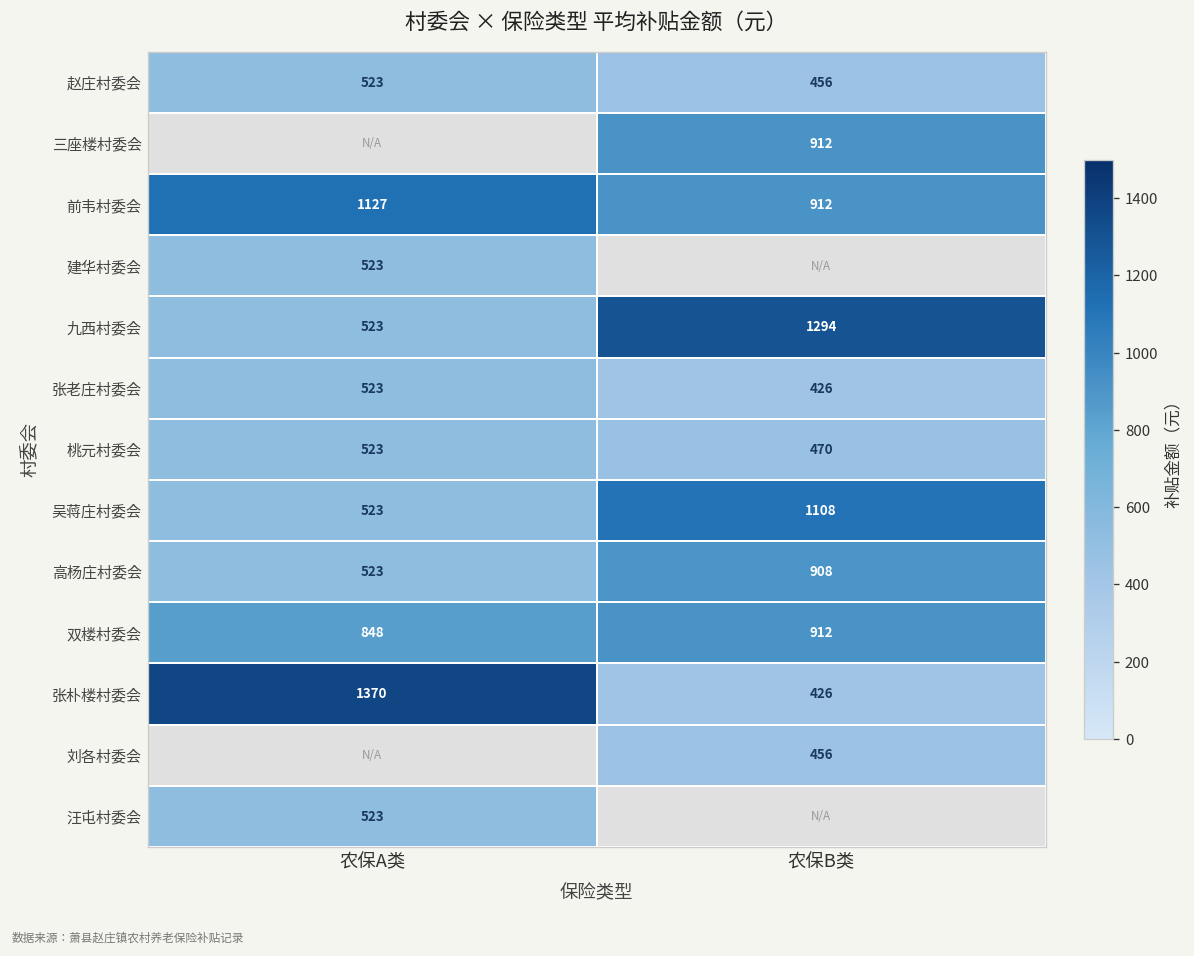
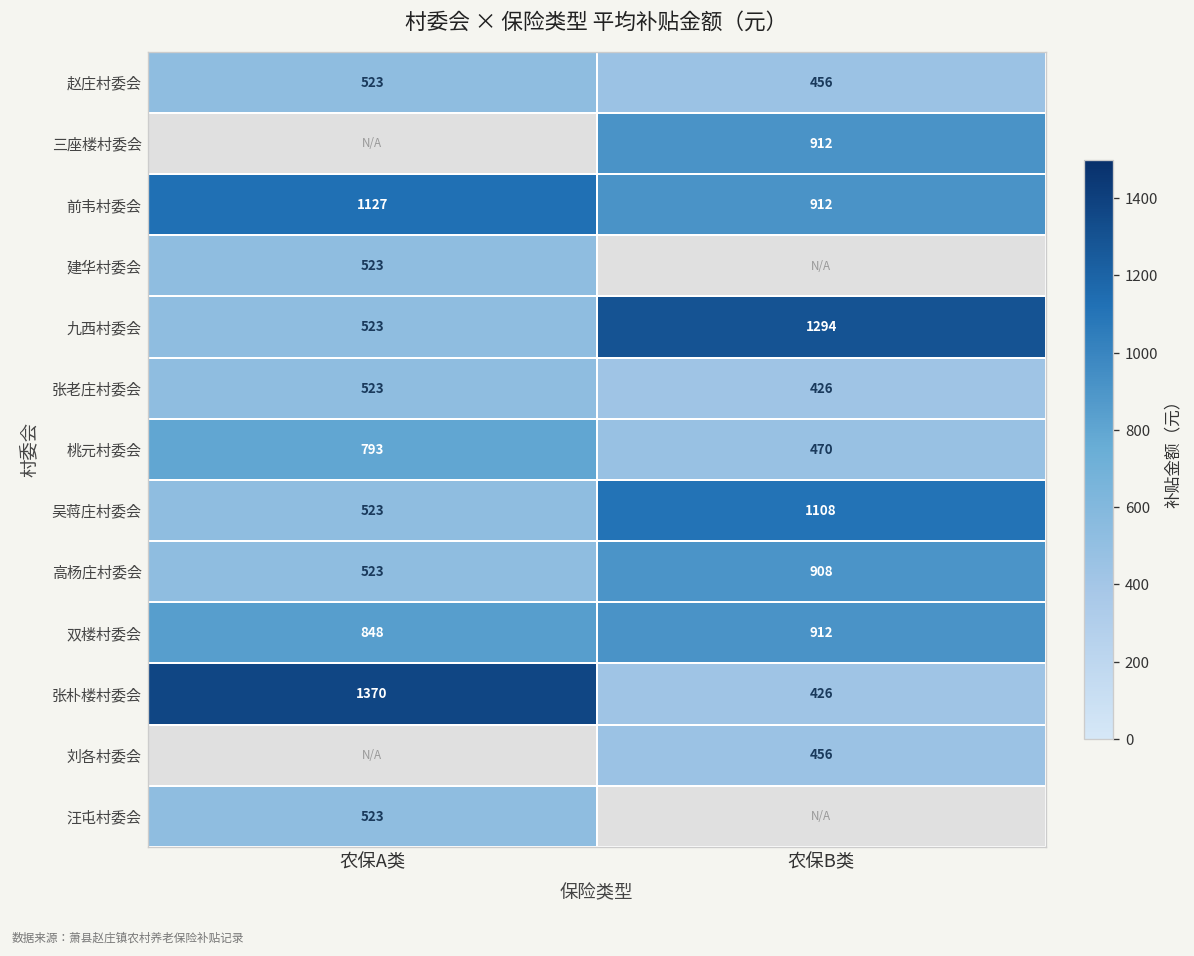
桃元村委会, 农保A类: 523 -> 793
